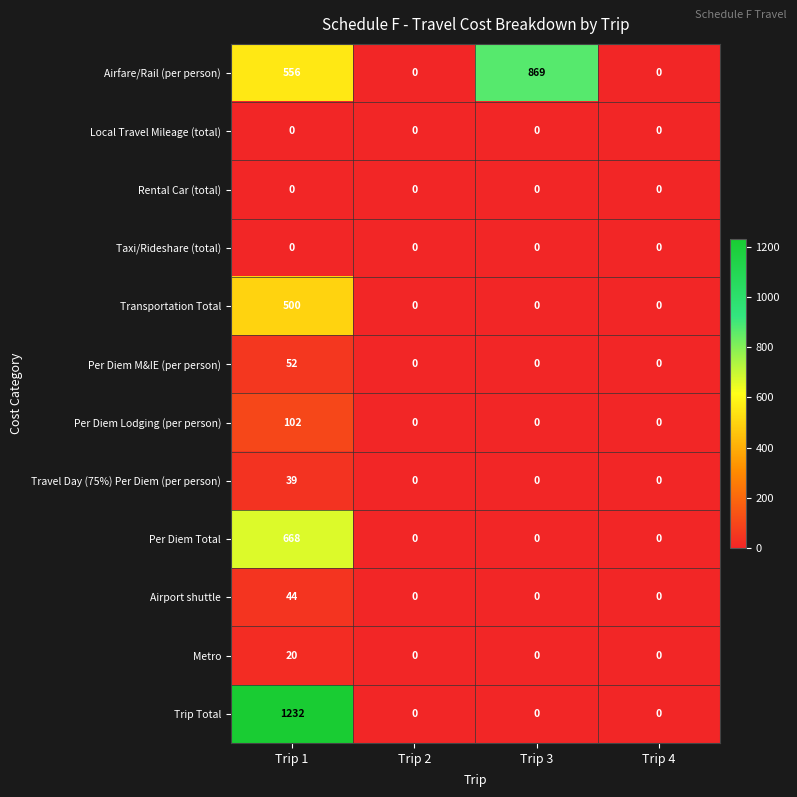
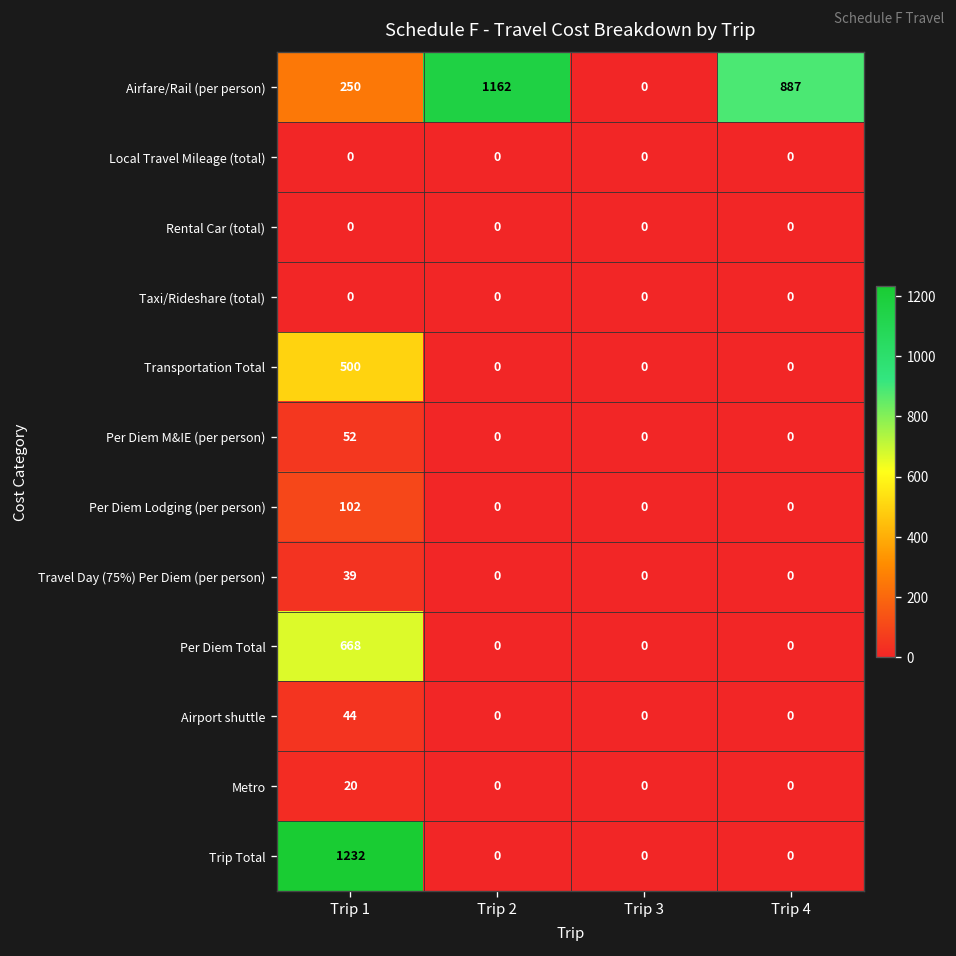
Airfare/Rail (per person), Trip 1: 556 -> 250
Airfare/Rail (per person), Trip 2: 0 -> 1162
Airfare/Rail (per person), Trip 3: 869 -> 0
Airfare/Rail (per person), Trip 4: 0 -> 887
